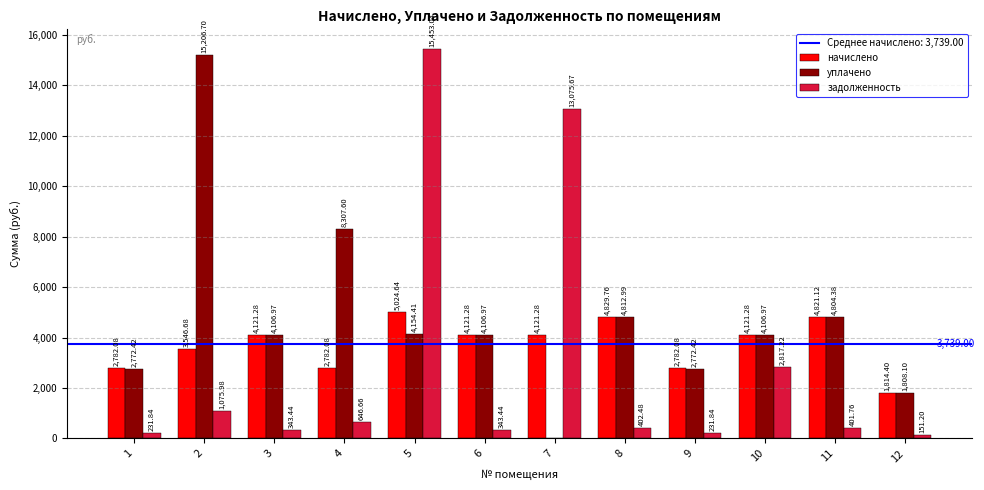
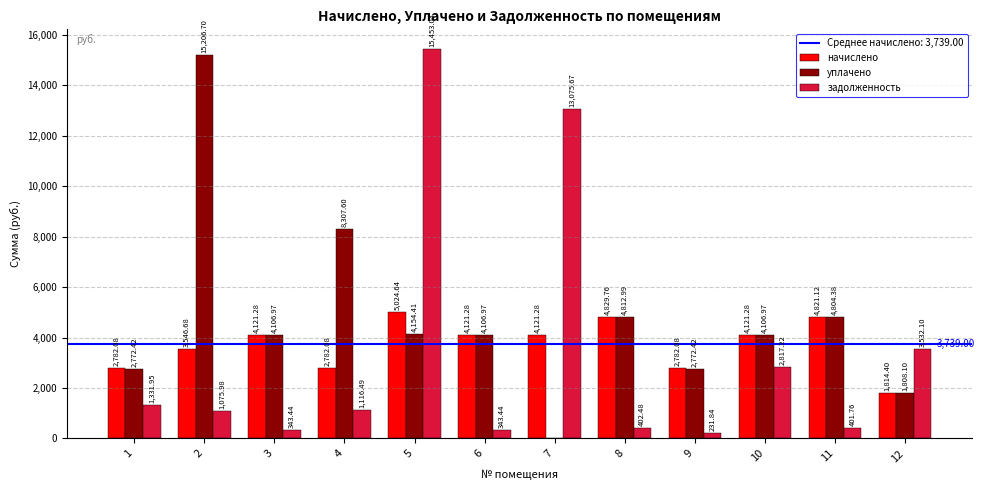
задолженность, 1: 231.84 -> 1,331.95
задолженность, 4: 646.66 -> 1,116.49
задолженность, 12: 151.20 -> 3,532.10
